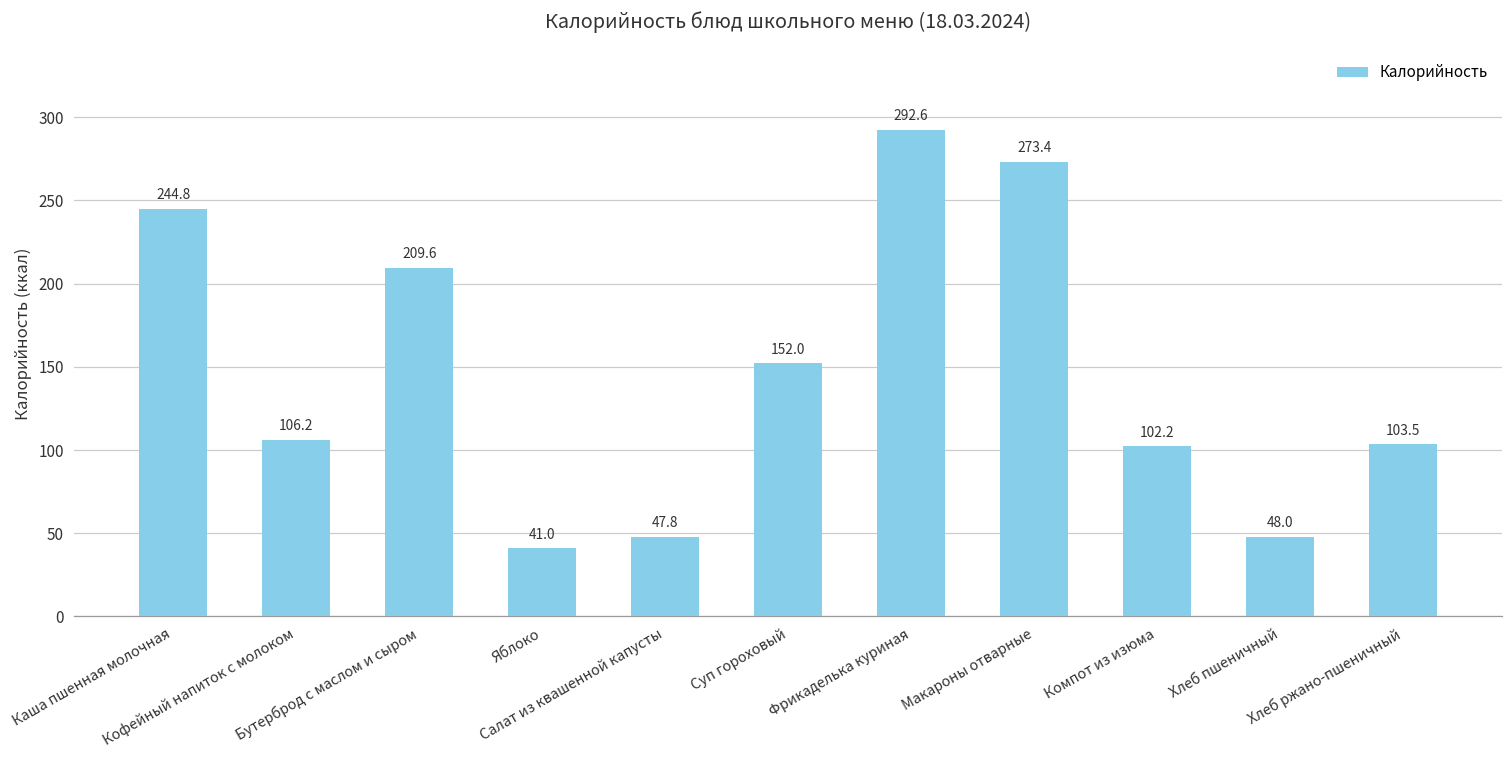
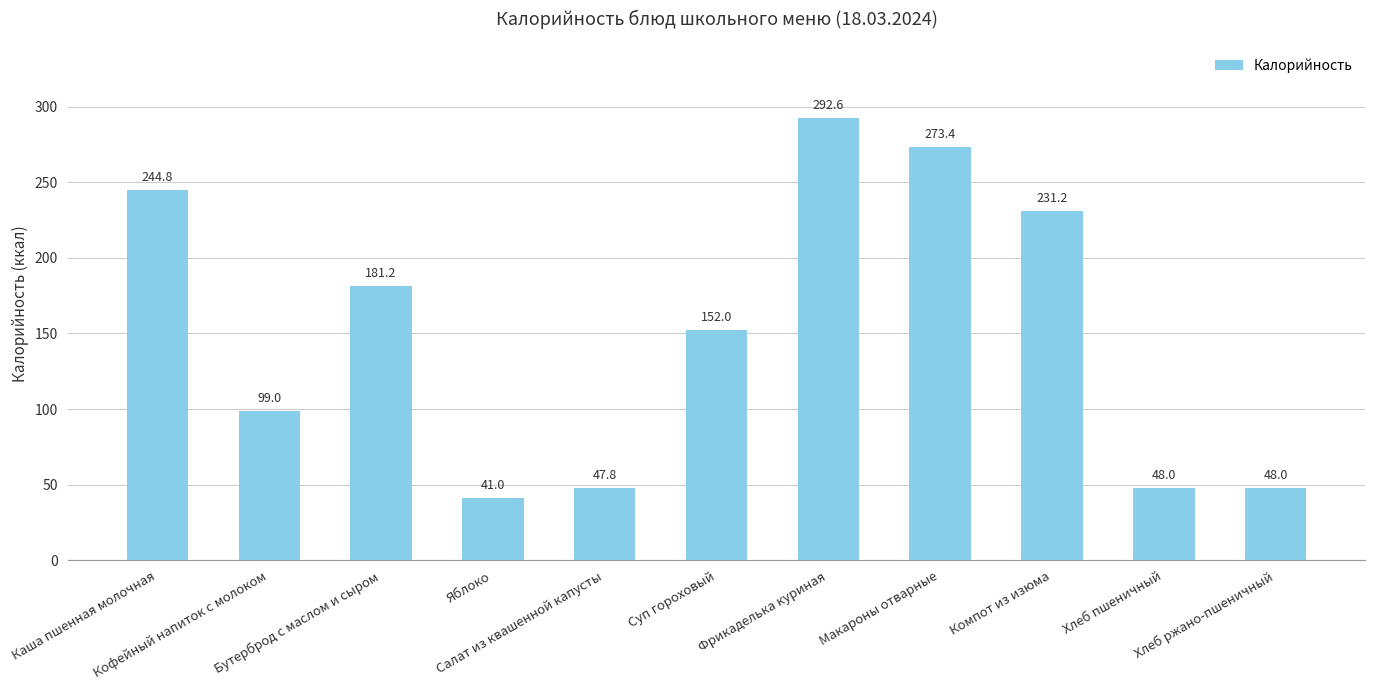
Кофейный напиток с молоком: 106.2 -> 99.0
Бутерброд с маслом и сыром: 209.6 -> 181.2
Компот из изюма: 102.2 -> 231.2
Хлеб ржано-пшеничный: 103.5 -> 48.0
